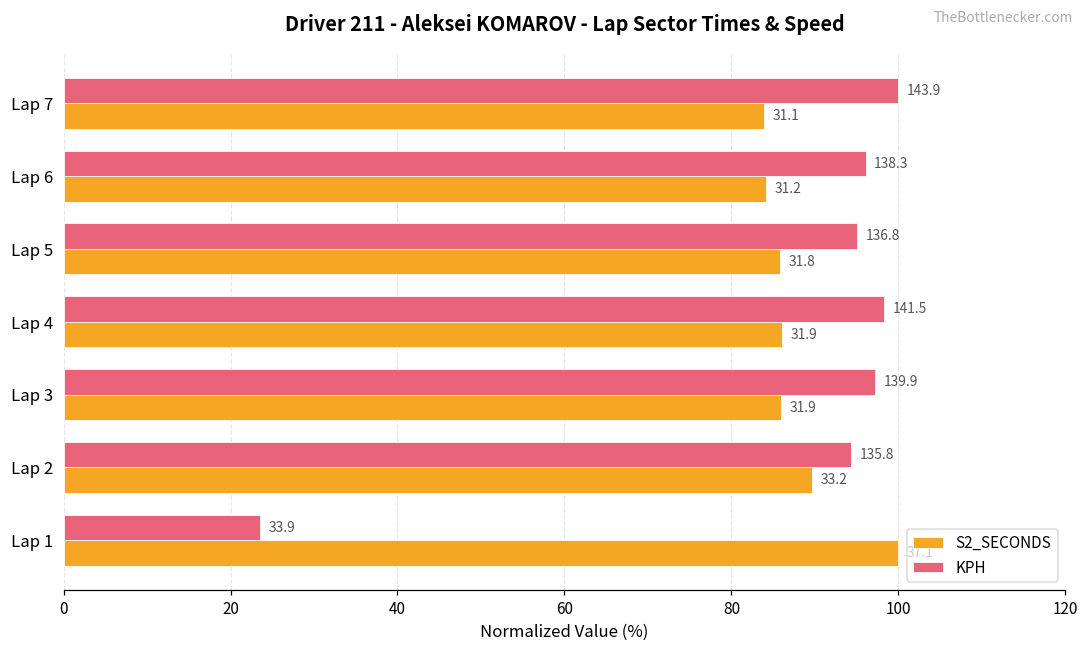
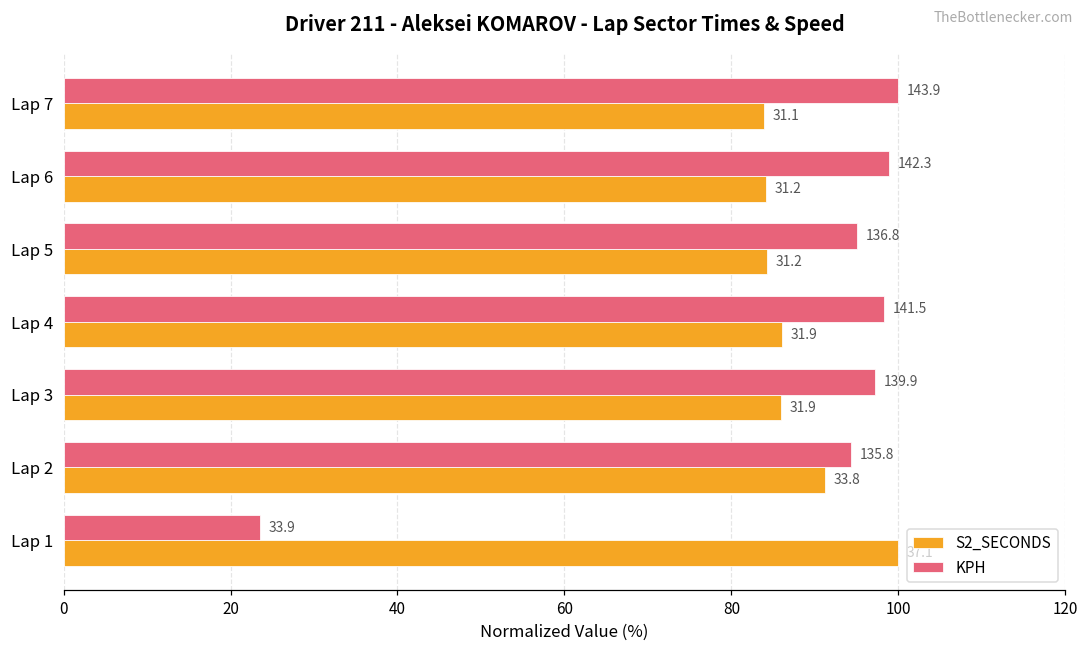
KPH, Lap 6: 138.3 -> 142.3
S2_SECONDS, Lap 5: 31.8 -> 31.2
S2_SECONDS, Lap 2: 33.2 -> 33.8
